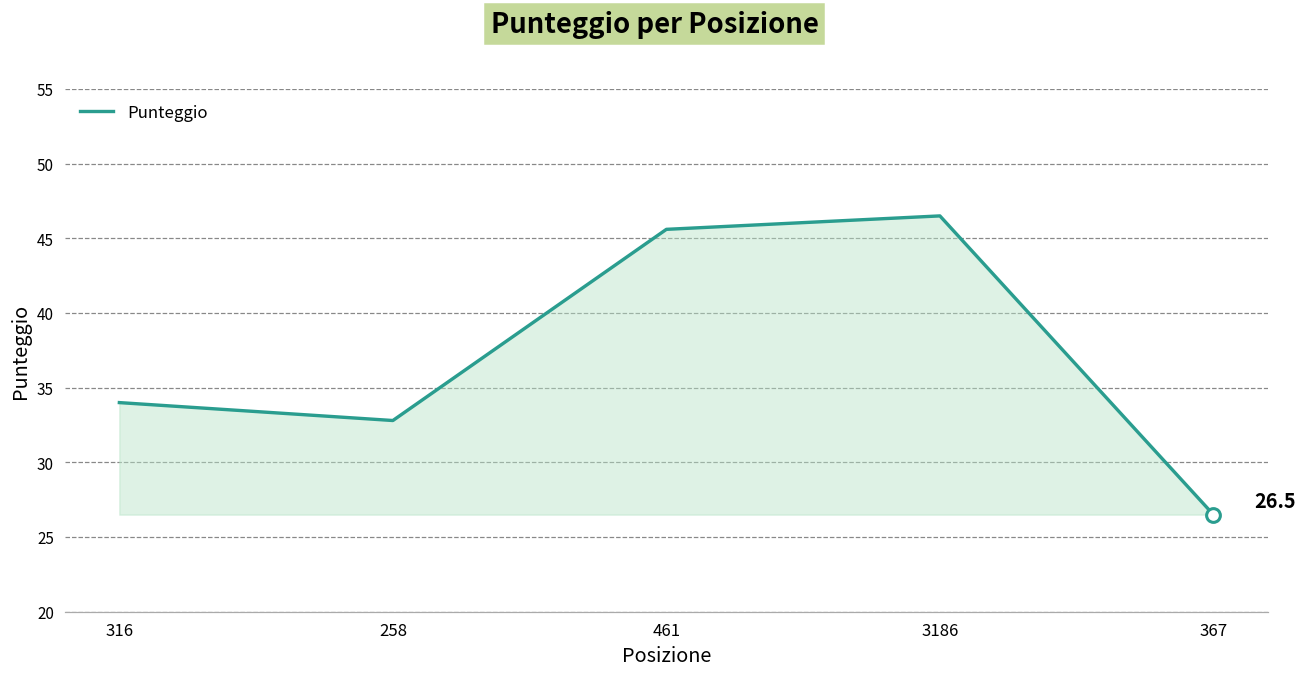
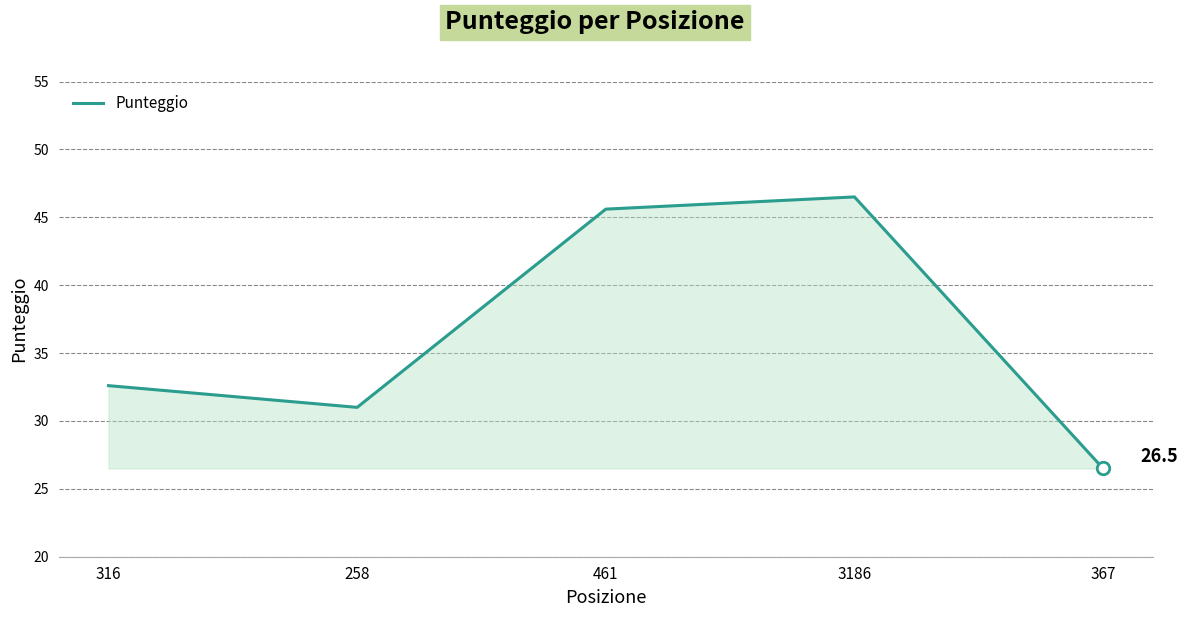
Punteggio, 316: 34.0 -> 32.6
Punteggio, 258: 32.8 -> 31.0
